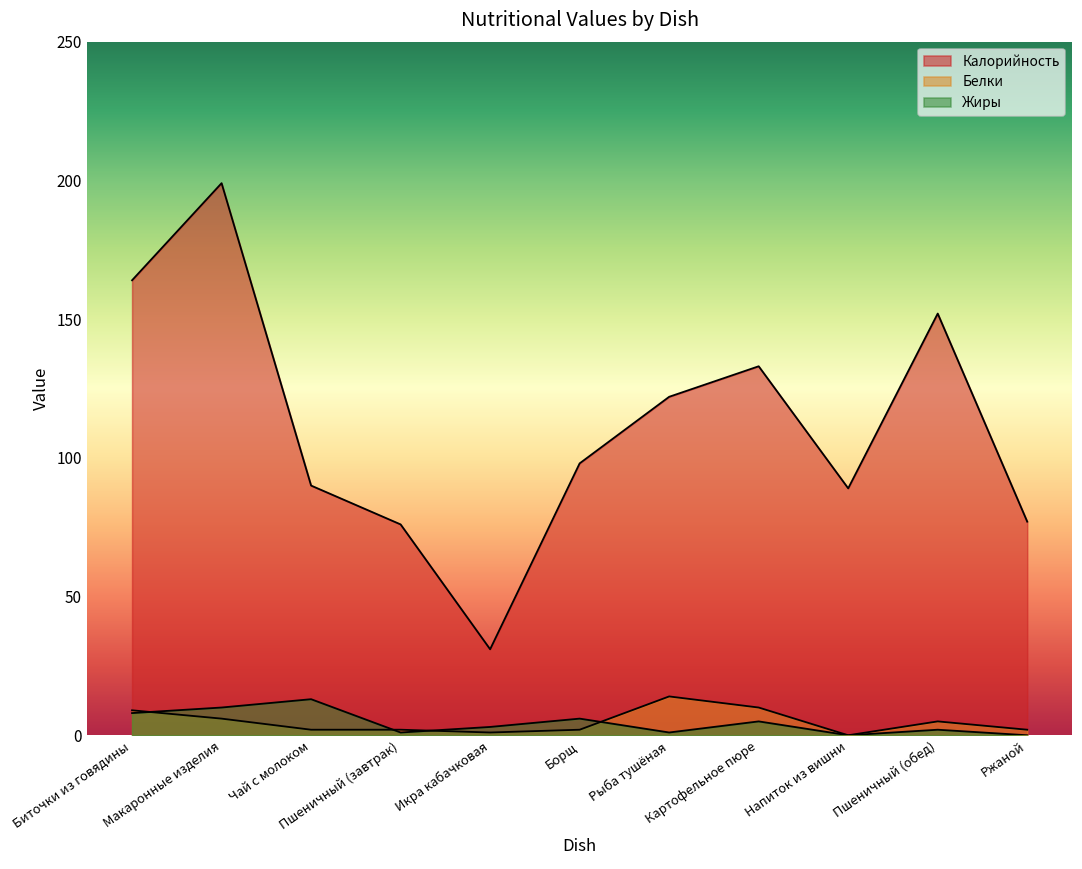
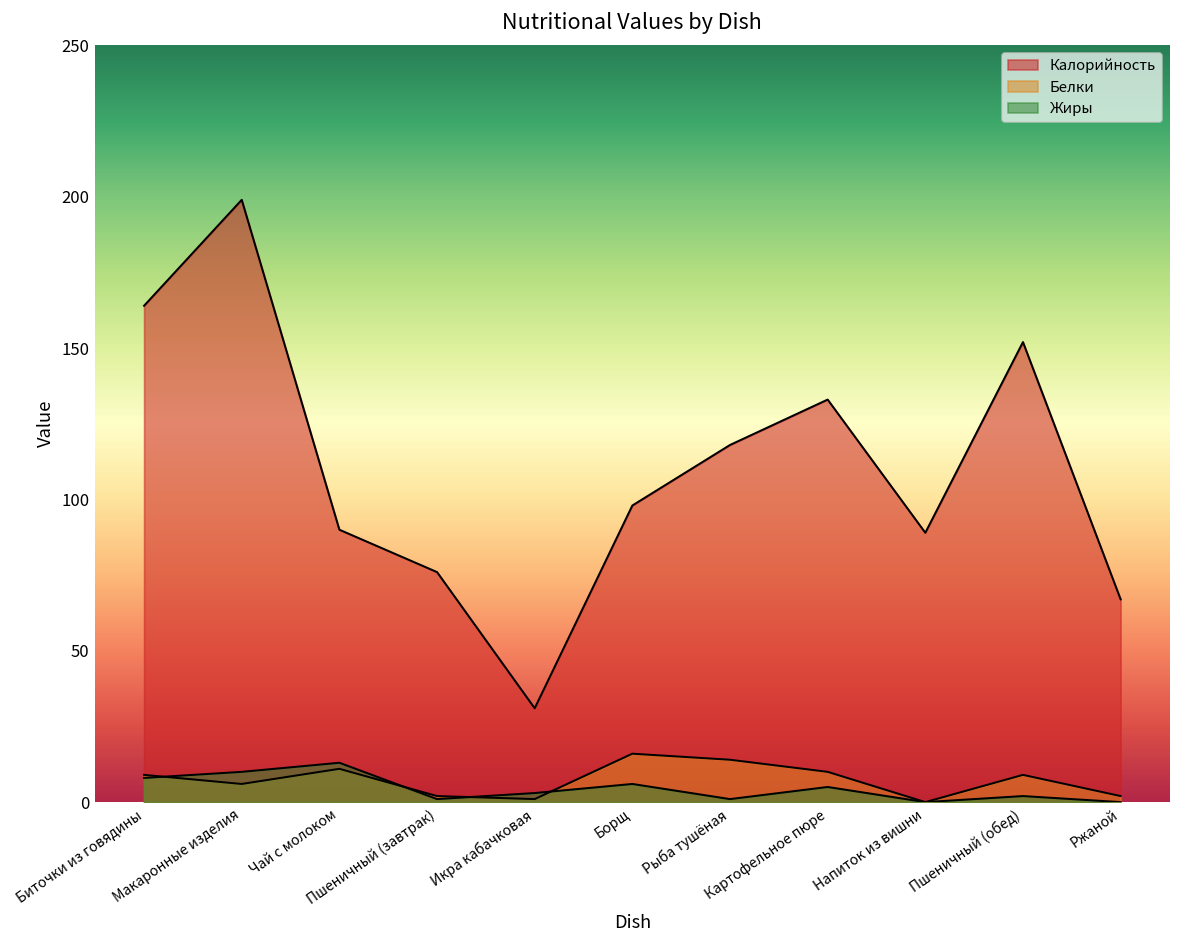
Белки, Чай с молоком: 2 -> 11
Белки, Борщ: 2 -> 16
Калорийность, Рыба тушёная: 122 -> 118
Белки, Пшеничный (обед): 5 -> 9
Калорийность, Ржаной: 77 -> 67
